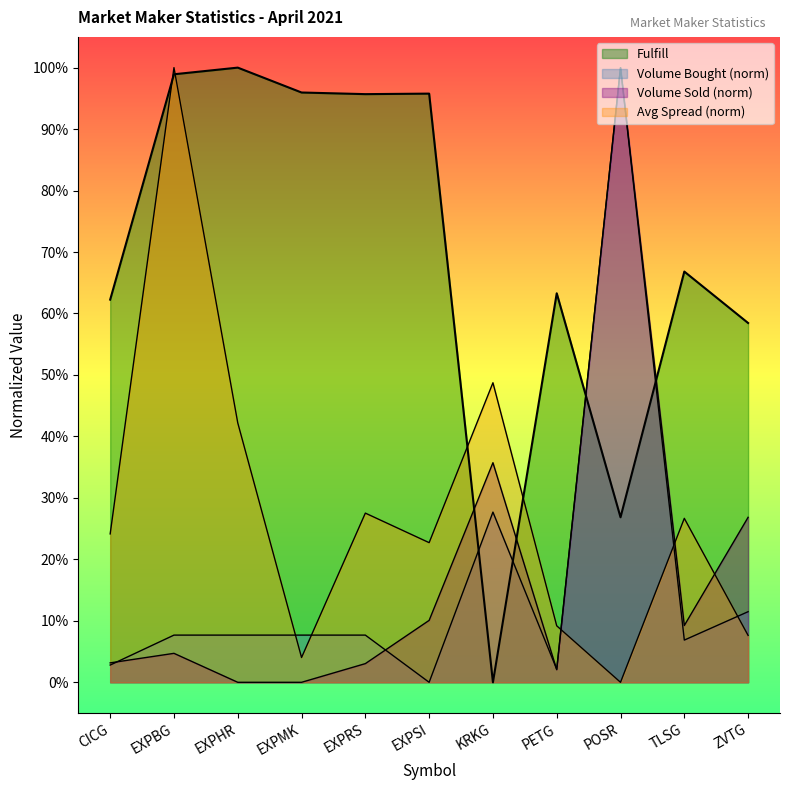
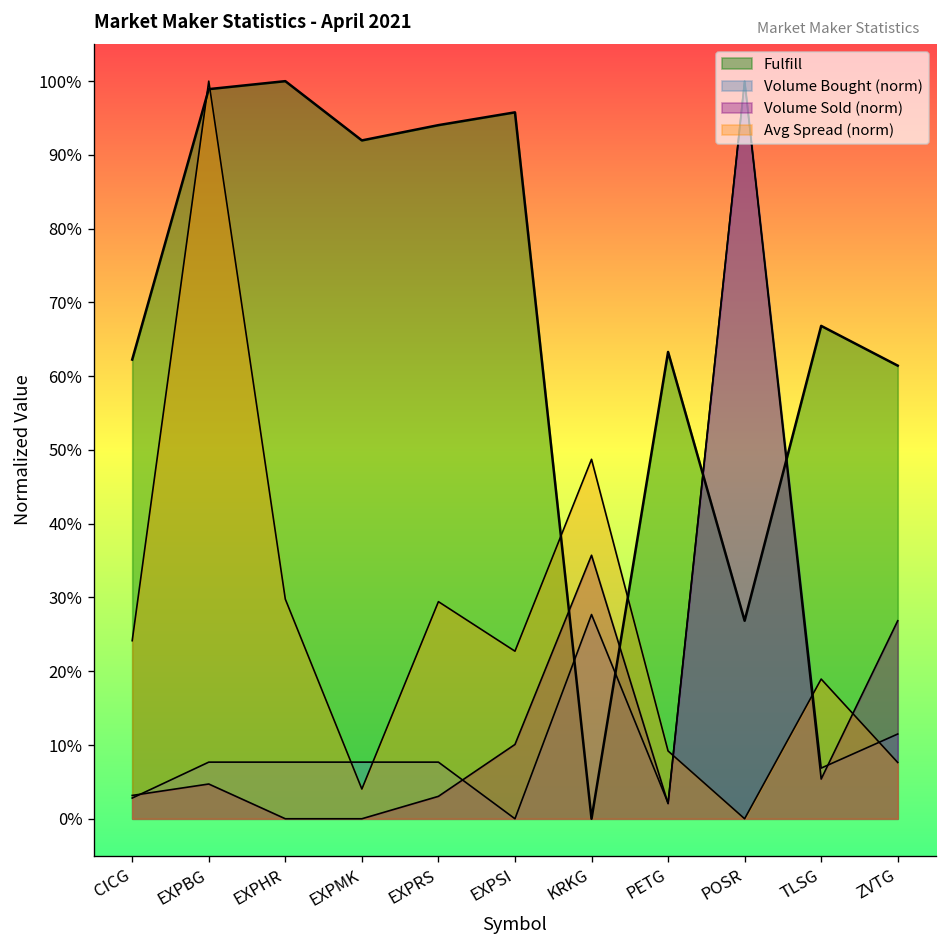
Avg Spread (norm), EXPHR: 42% -> 30%
Fulfill, EXPMK: 96% -> 92%
Fulfill, EXPRS: 96% -> 94%
Avg Spread (norm), EXPRS: 28% -> 29%
Volume Sold (norm), TLSG: 9% -> 5%
Avg Spread (norm), TLSG: 27% -> 19%
Fulfill, ZVTG: 58% -> 61%
